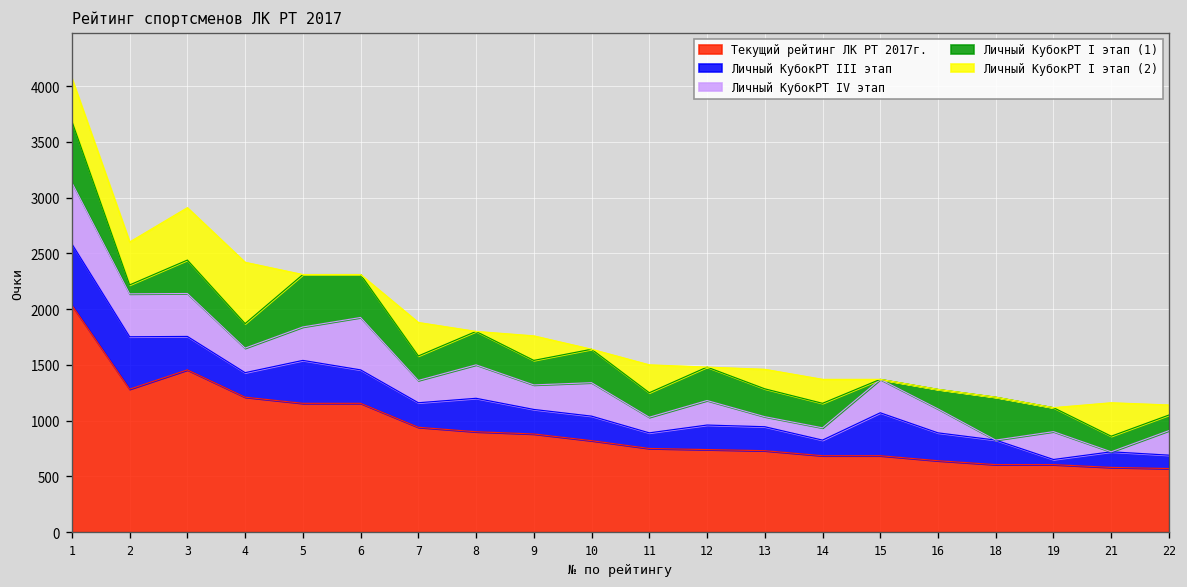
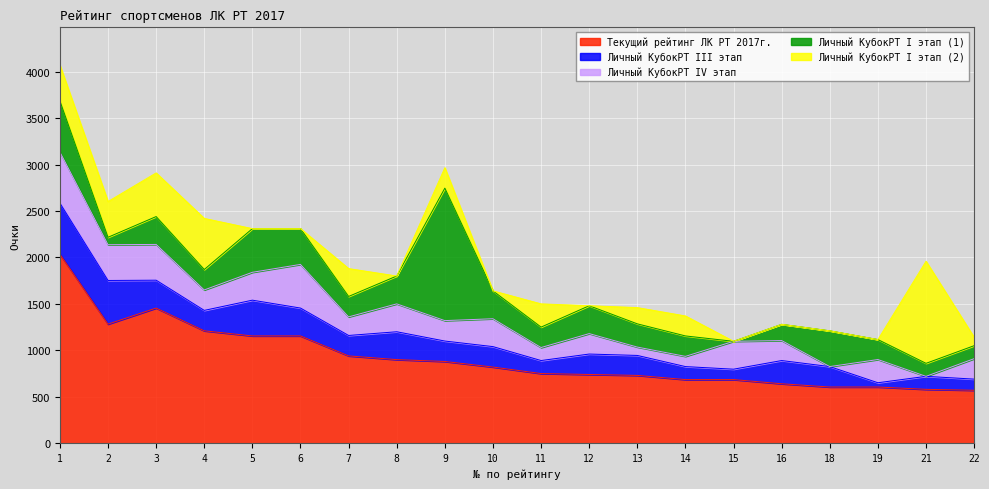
Личный КубокРТ I этап (1), 9: 200 -> 1400
Личный КубокРТ III этап, 15: 400 -> 100
Личный КубокРТ I этап (2), 21: 300 -> 1100
